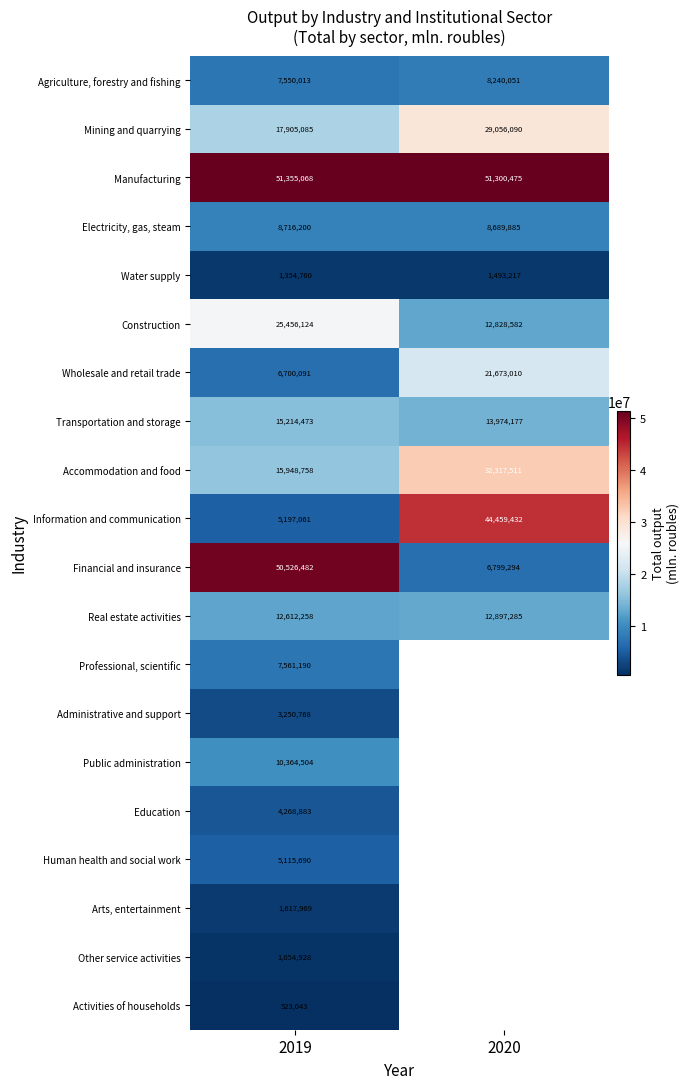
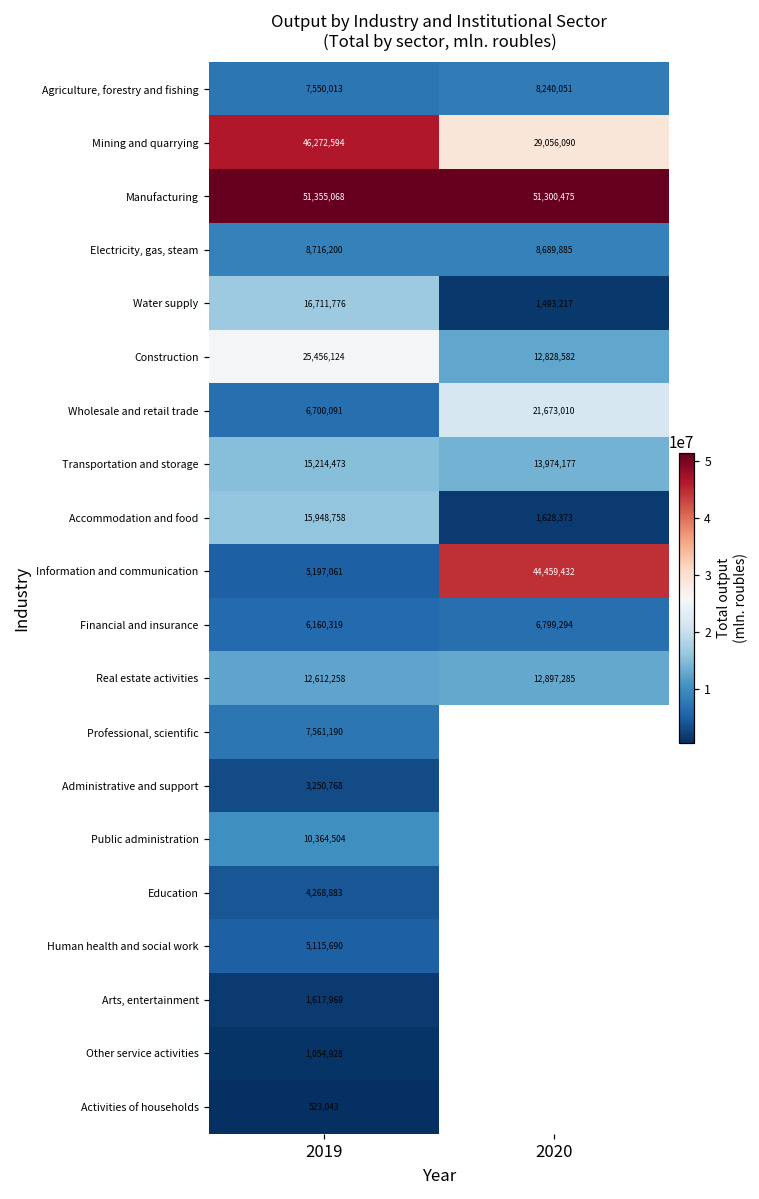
Mining and quarrying, 2019: 17,905,085 -> 46,272,594
Water supply, 2019: 1,354,760 -> 16,711,776
Accommodation and food, 2020: 32,317,511 -> 1,628,373
Financial and insurance, 2019: 50,526,482 -> 6,160,319
